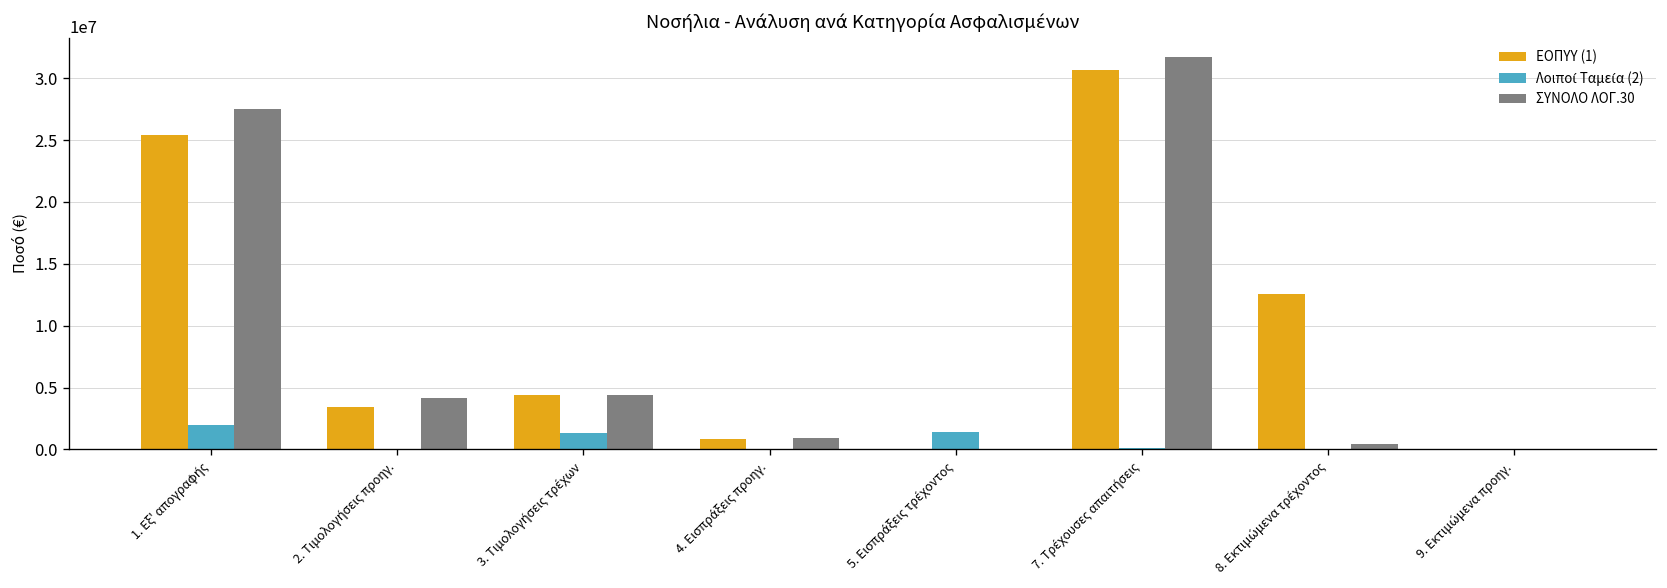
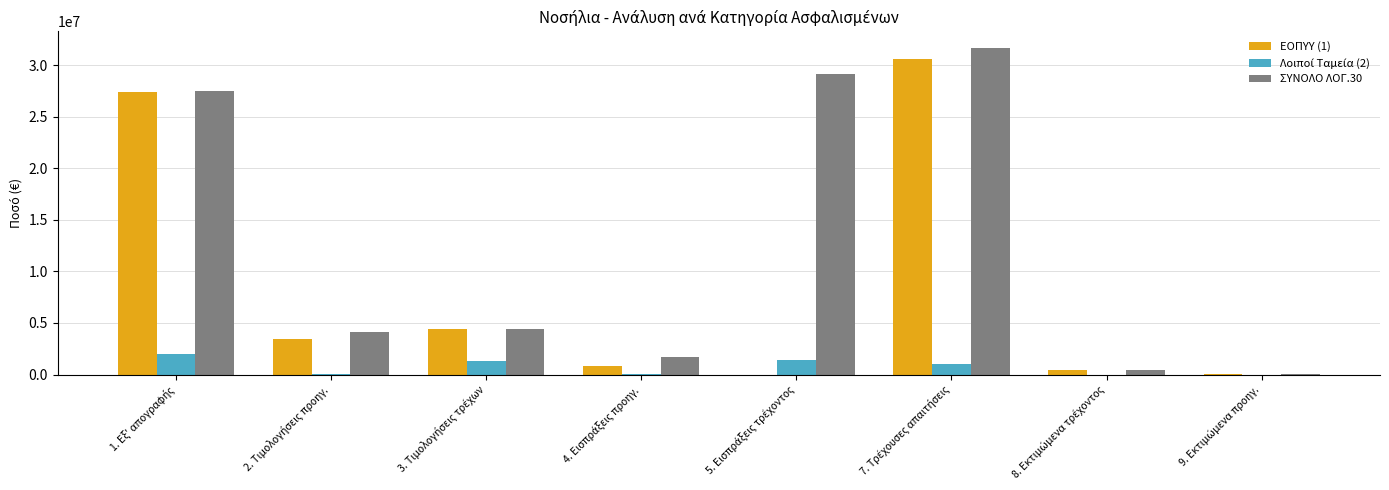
ΕΟΠΥΥ (1), 1. Εξ' απογραφής: 25400000 -> 27400000
ΣΥΝΟΛΟ ΛΟΓ.30, 4. Εισπράξεις προηγ.: 900000 -> 1700000
ΣΥΝΟΛΟ ΛΟΓ.30, 5. Εισπράξεις τρέχοντος: 0 -> 29100000
Λοιποί Ταμεία (2), 7. Τρέχουσες απαιτήσεις: 100000 -> 1000000
ΕΟΠΥΥ (1), 8. Εκτιμώμενα τρέχοντος: 12600000 -> 400000
